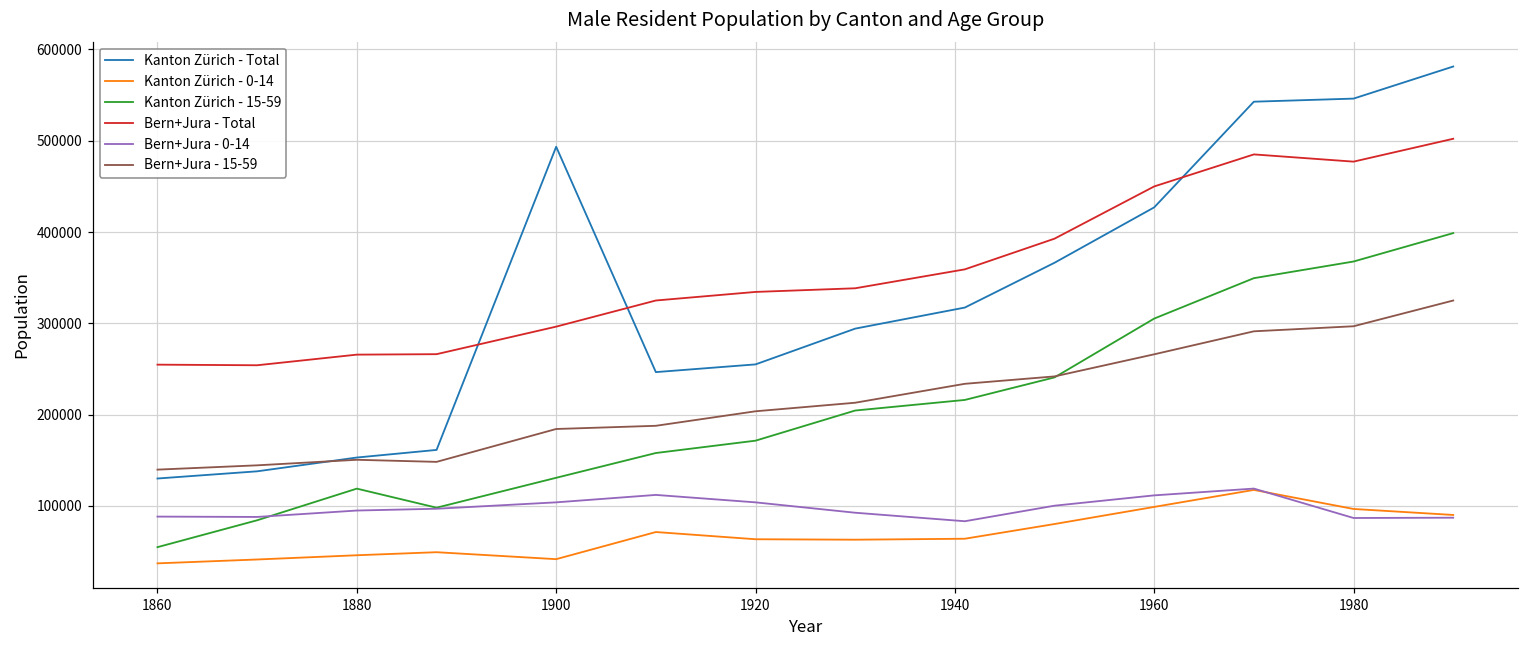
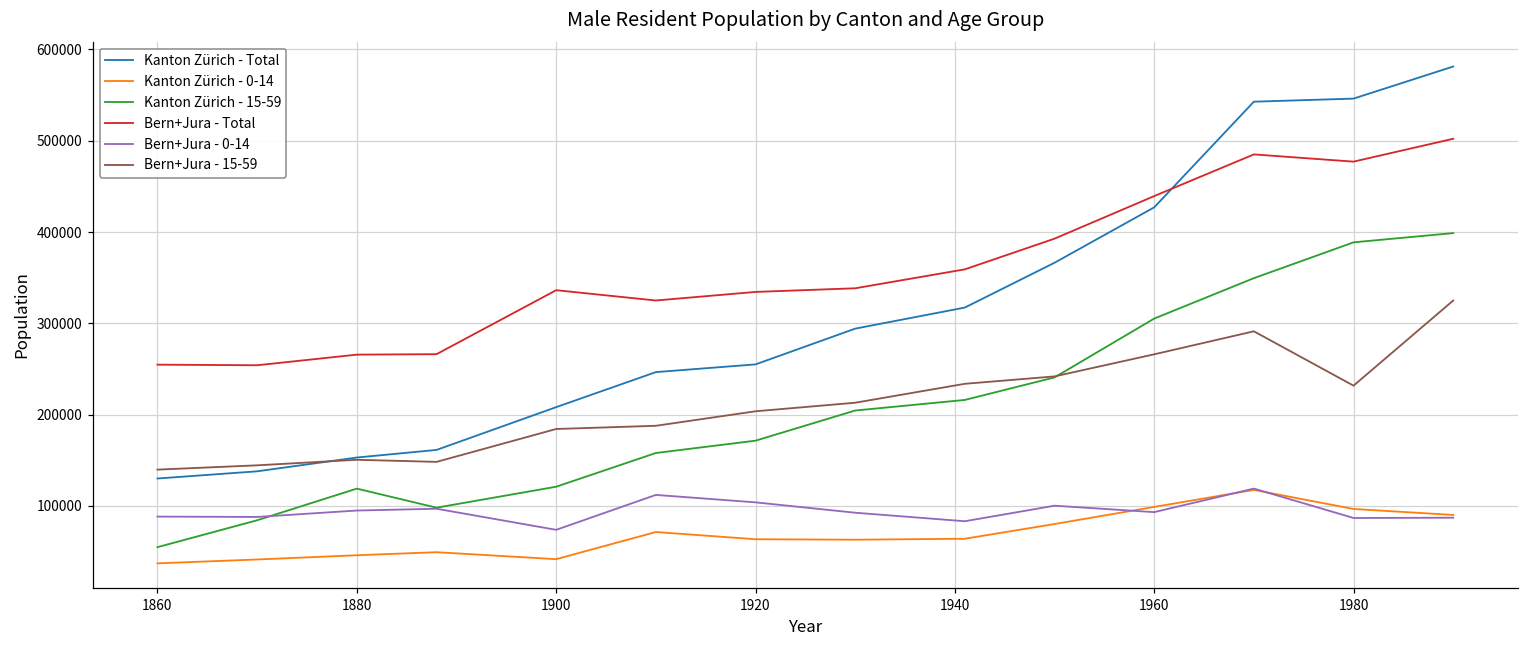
Kanton Zürich - Total, 1900: 490000 -> 210000
Kanton Zürich - 15-59, 1900: 130000 -> 120000
Bern+Jura - Total, 1900: 300000 -> 340000
Bern+Jura - 0-14, 1900: 100000 -> 70000
Bern+Jura - Total, 1960: 450000 -> 440000
Bern+Jura - 0-14, 1960: 110000 -> 90000
Kanton Zürich - 15-59, 1980: 370000 -> 390000
Bern+Jura - 15-59, 1980: 300000 -> 230000
